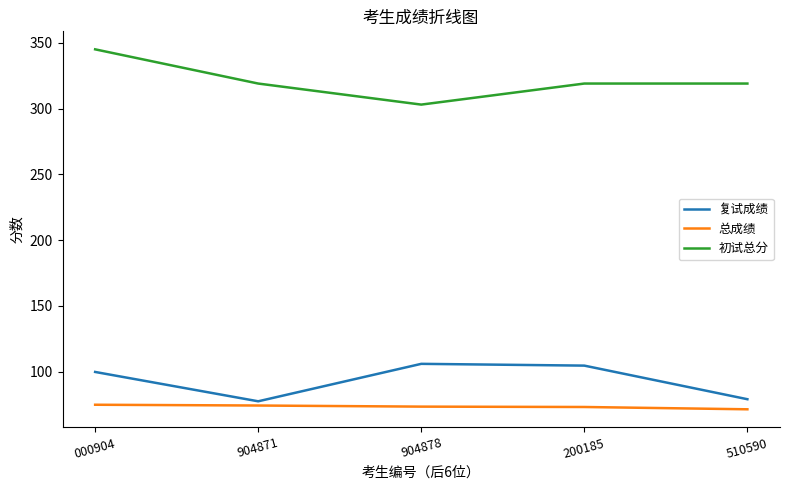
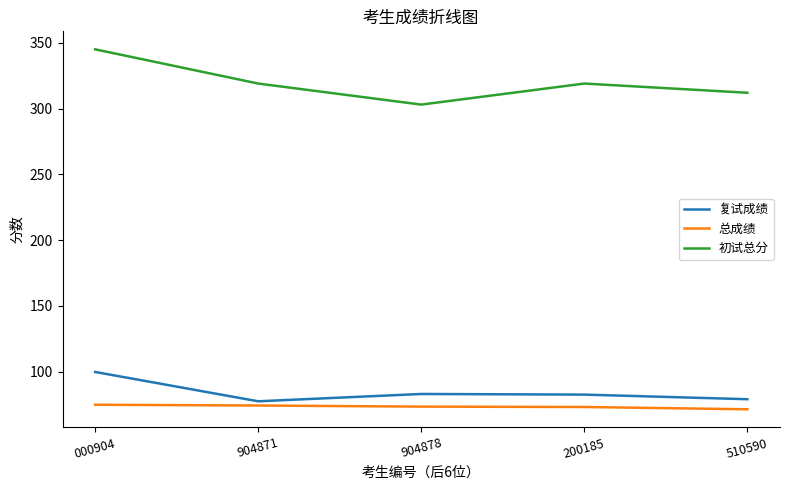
复试成绩, 904878: 106 -> 83
复试成绩, 200185: 105 -> 83
初试总分, 510590: 319 -> 312
